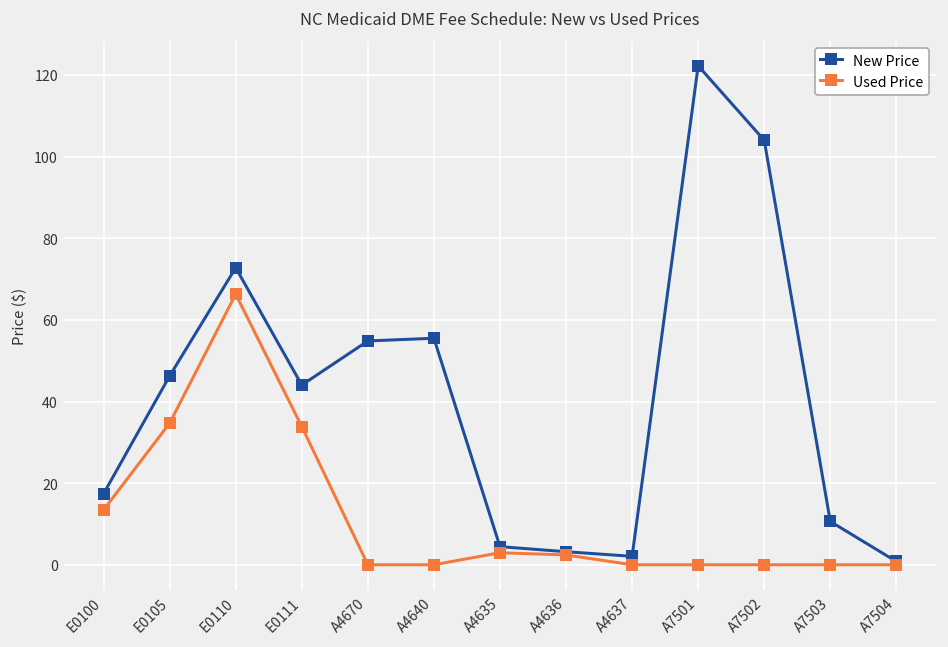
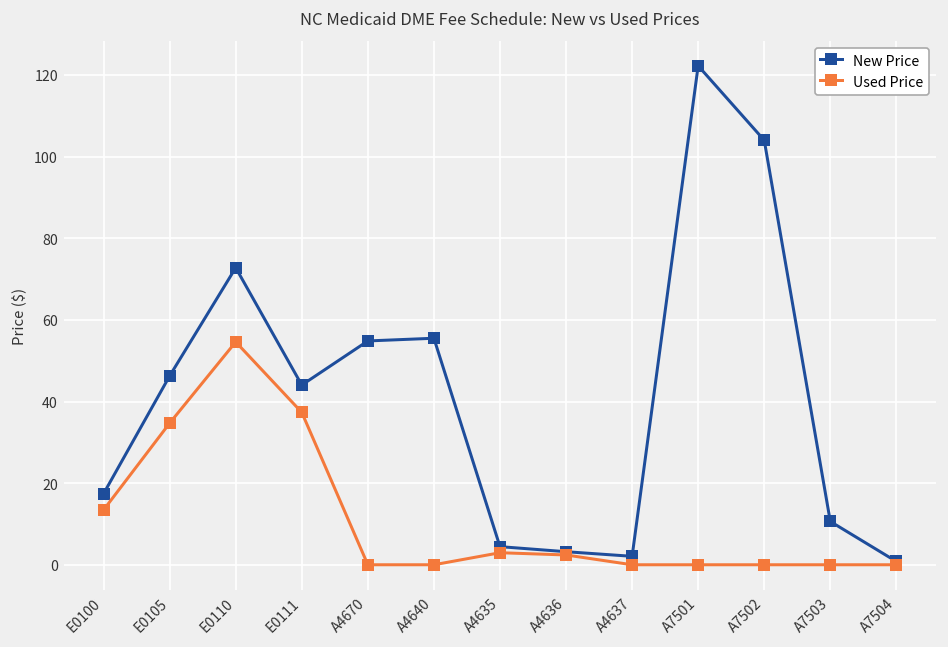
Used Price, E0110: 66 -> 55
Used Price, E0111: 34 -> 37
